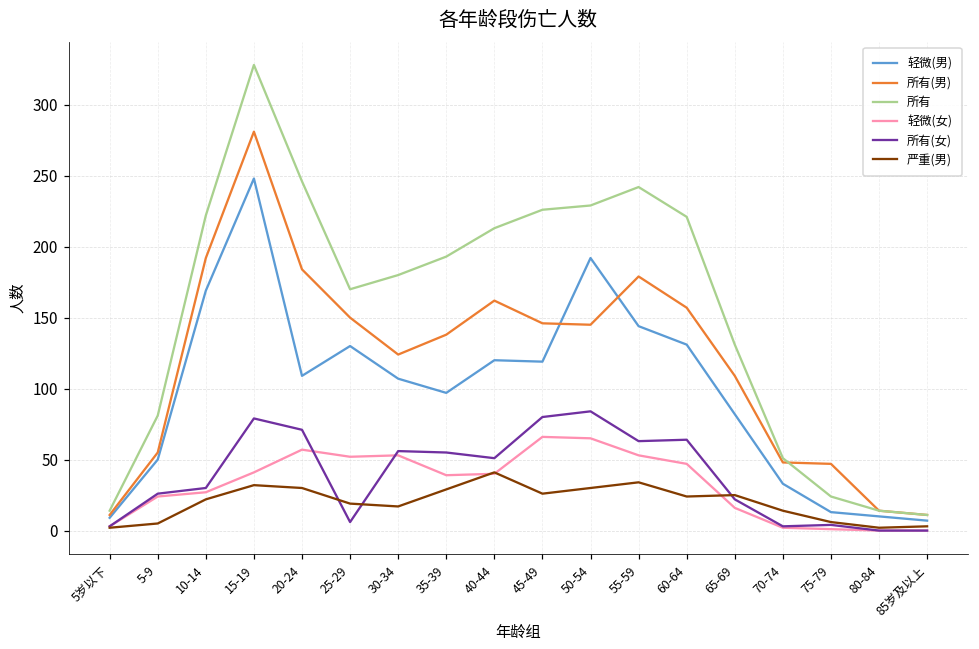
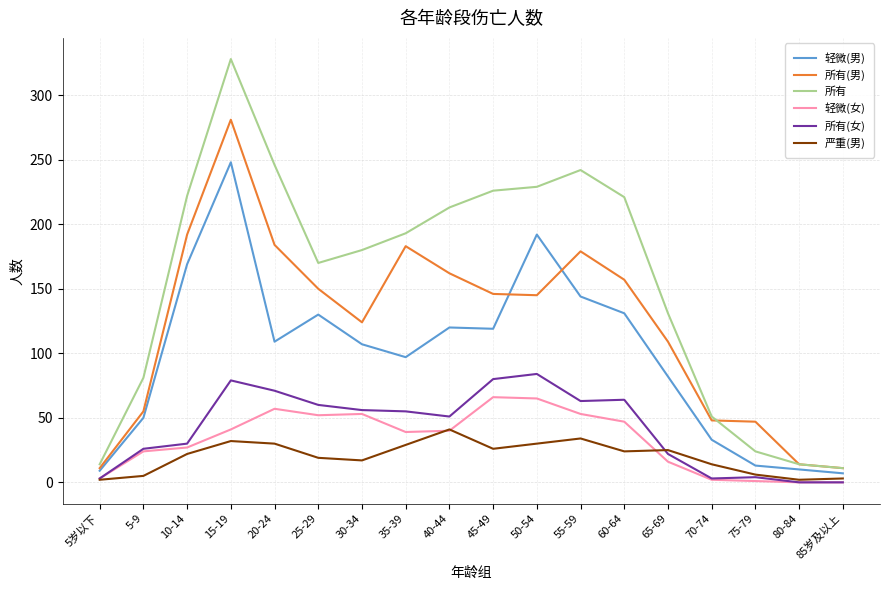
所有(女), 25-29: 6 -> 60
所有(男), 35-39: 138 -> 183
